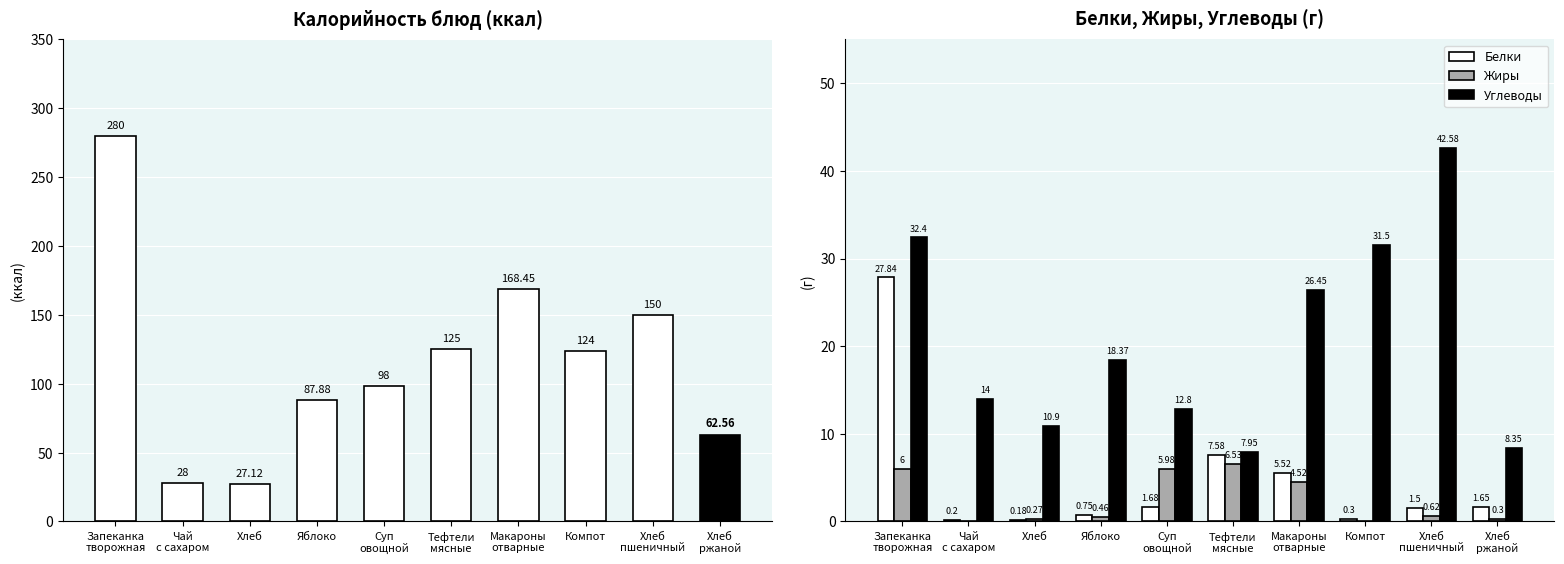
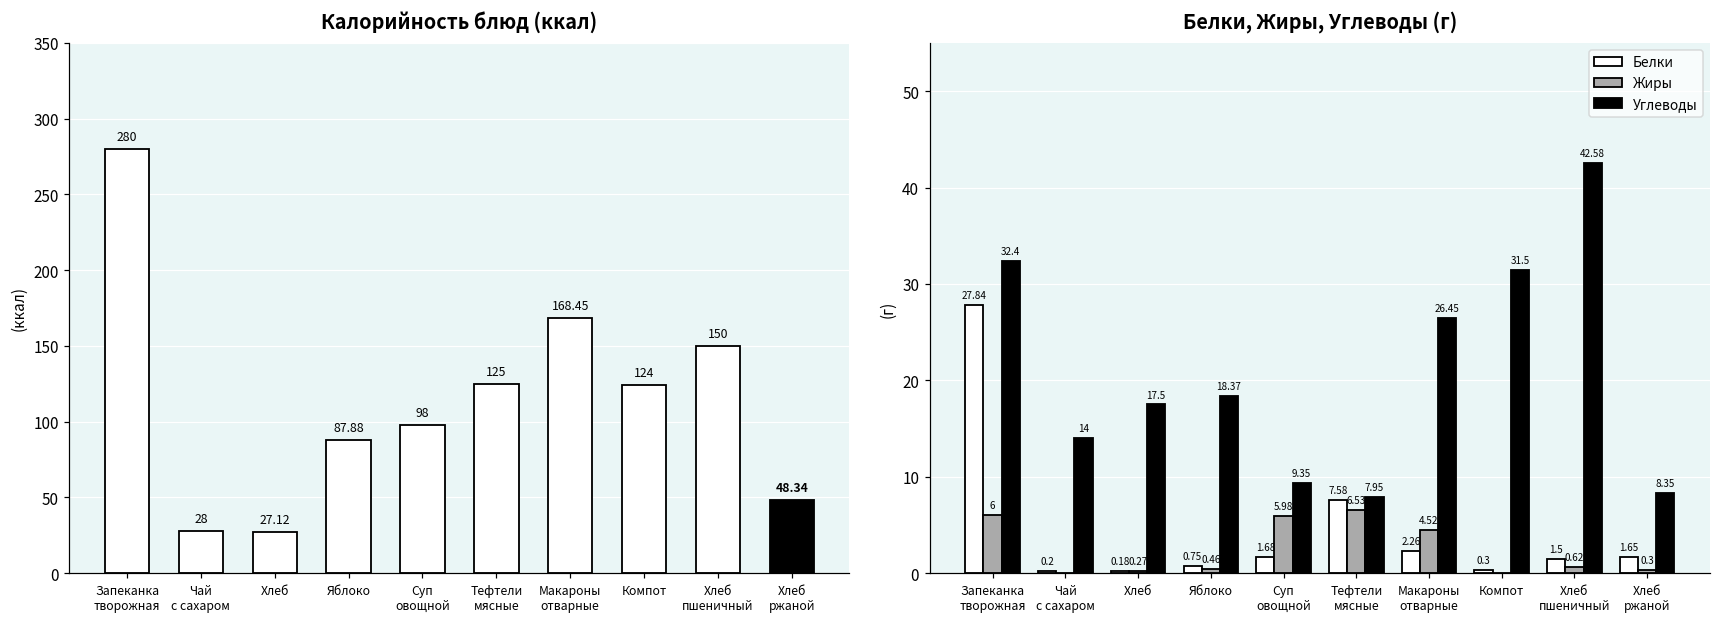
Калорийность блюд (ккал), Хлеб ржаной: 62.56 -> 48.34
Белки, Жиры, Углеводы (г), Углеводы, Хлеб: 10.9 -> 17.5
Белки, Жиры, Углеводы (г), Углеводы, Суп овощной: 12.8 -> 9.35
Белки, Жиры, Углеводы (г), Белки, Макароны отварные: 5.52 -> 2.26
